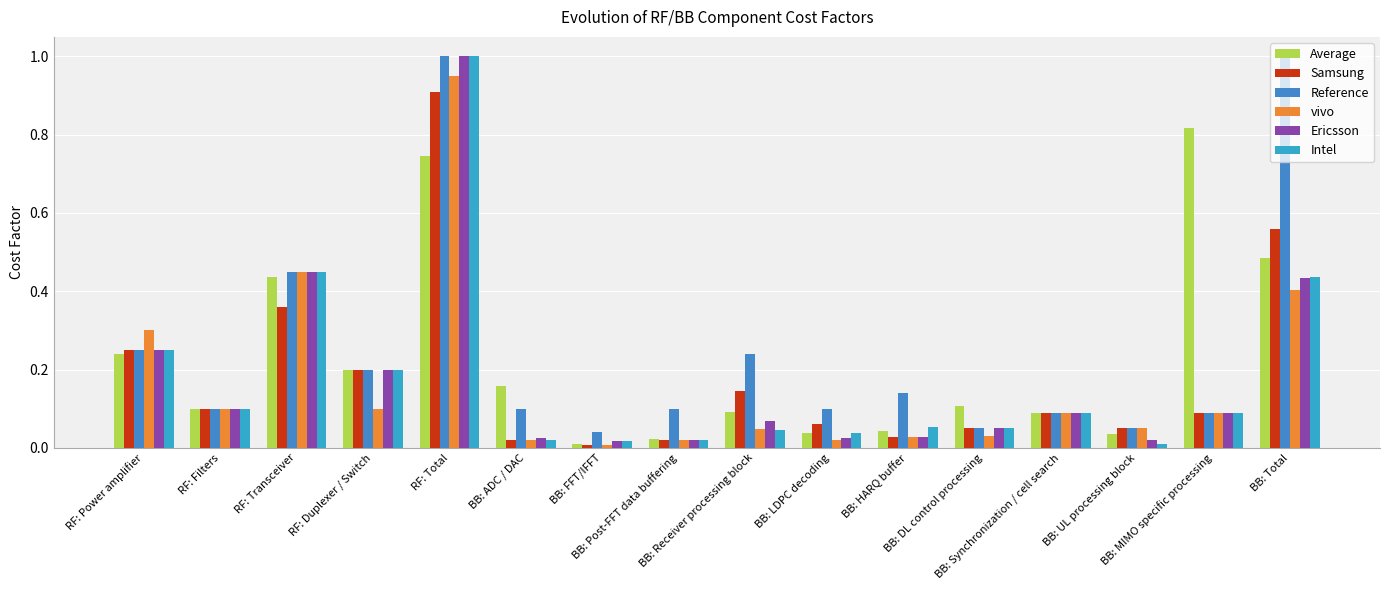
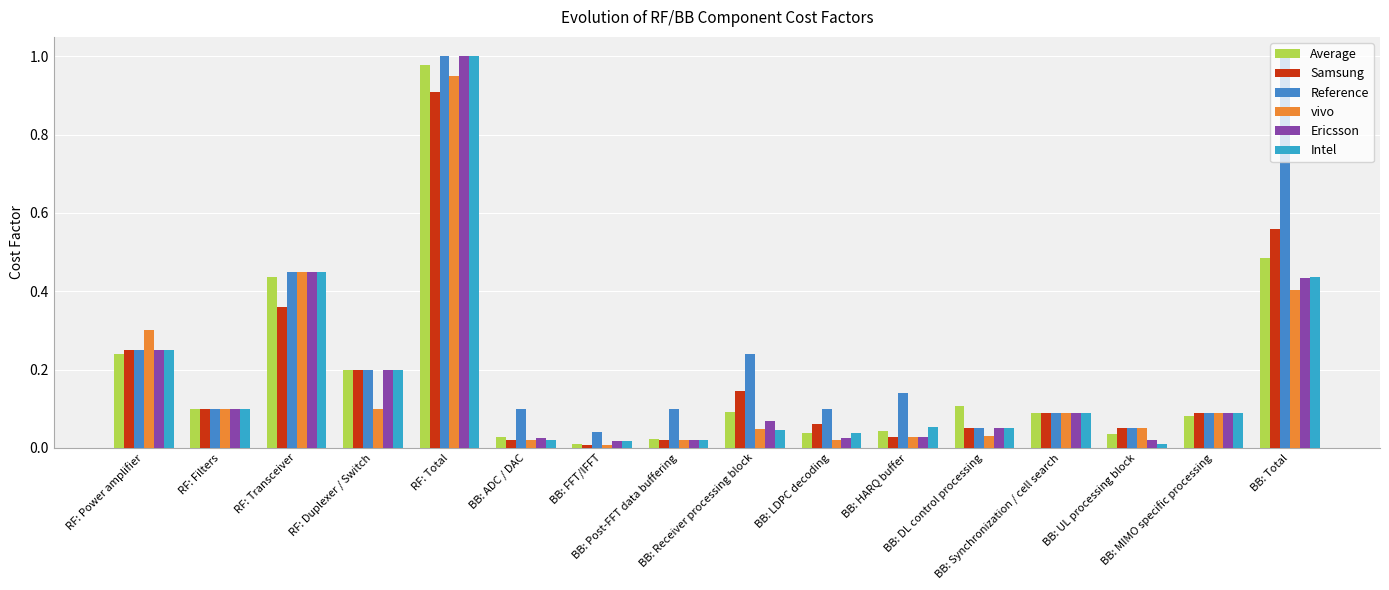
Average, RF: Total: 0.74 -> 0.98
Average, BB: ADC / DAC: 0.16 -> 0.03
Average, BB: MIMO specific processing: 0.82 -> 0.08
